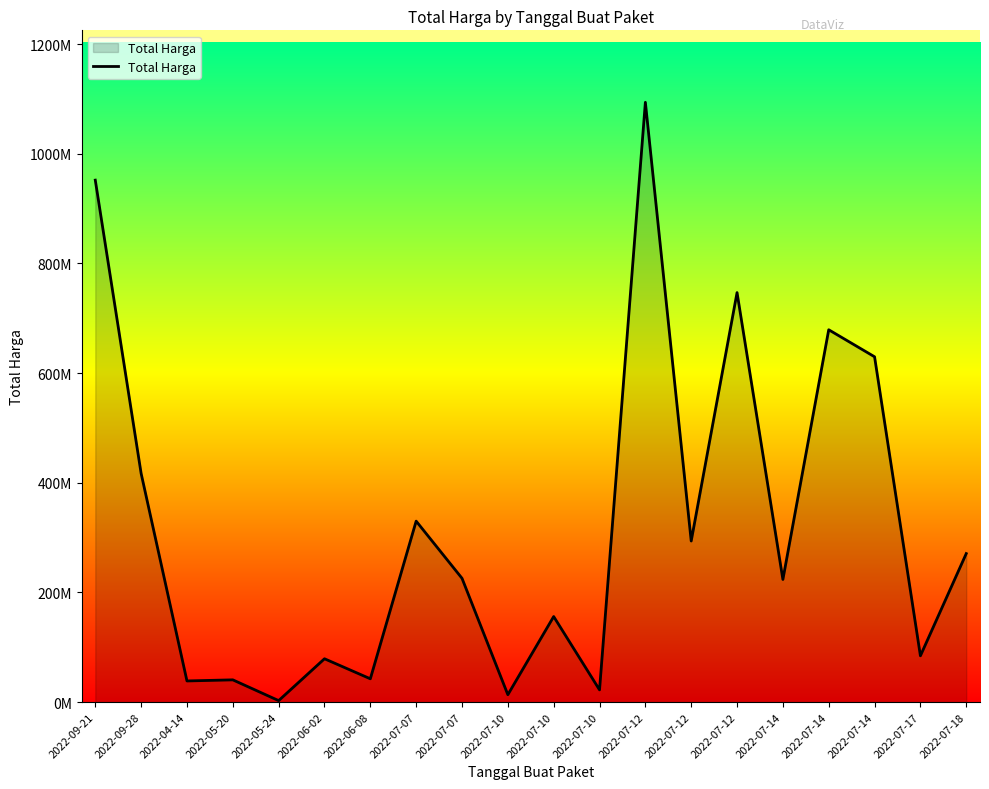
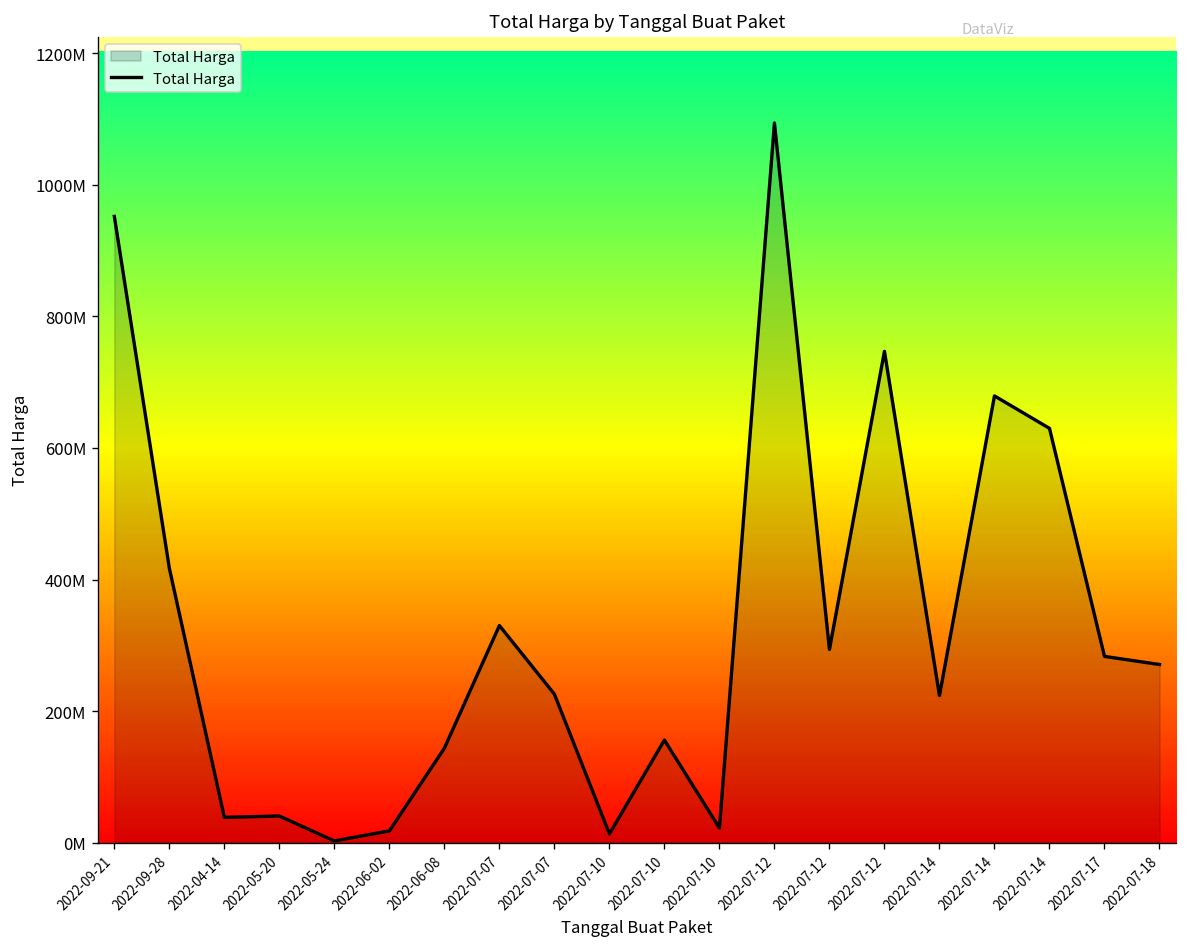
2022-06-02: 80000000 -> 20000000
2022-06-08: 40000000 -> 140000000
2022-07-17: 80000000 -> 280000000
